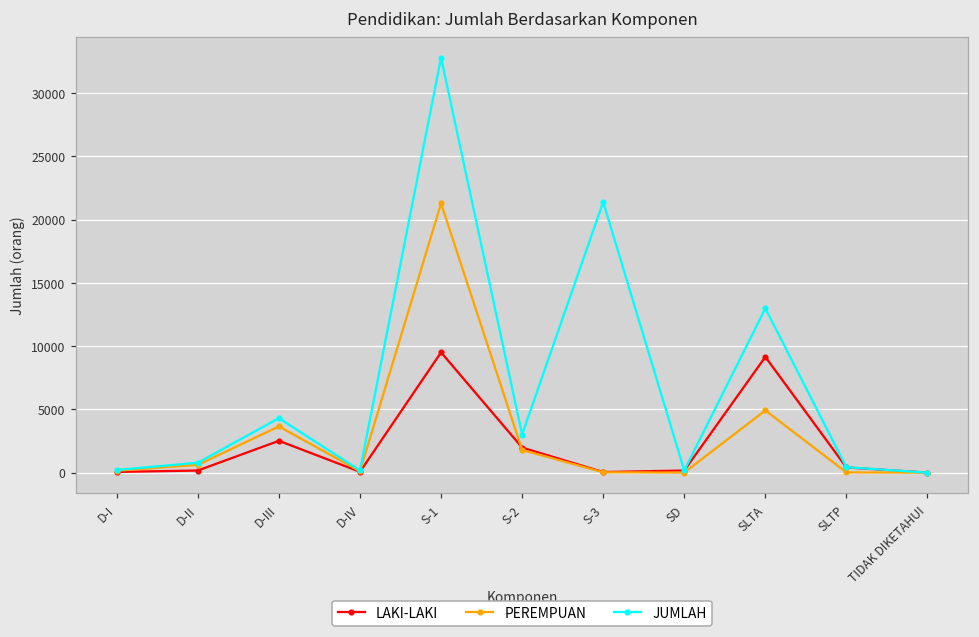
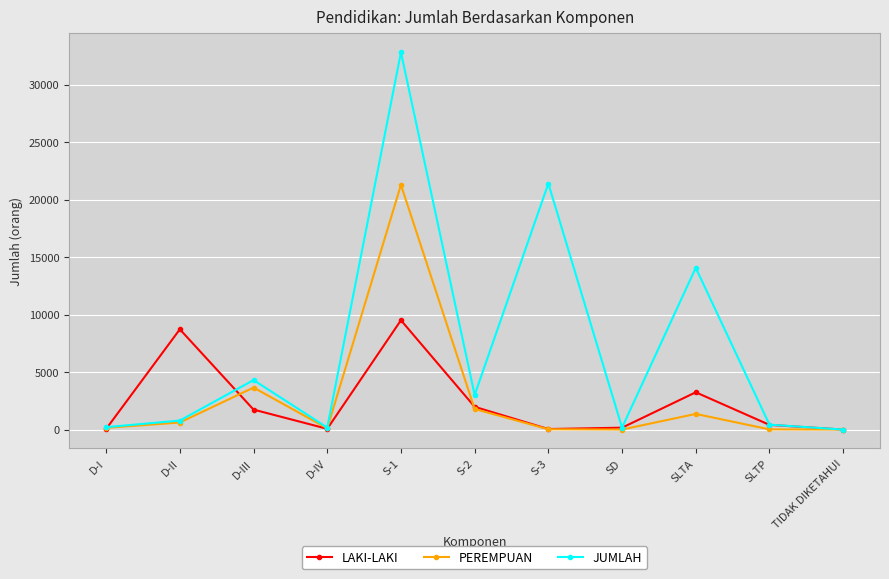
LAKI-LAKI, D-II: 200 -> 8700
LAKI-LAKI, D-III: 2500 -> 1700
LAKI-LAKI, SLTA: 9100 -> 3200
PEREMPUAN, SLTA: 4900 -> 1400
JUMLAH, SLTA: 13000 -> 14100
